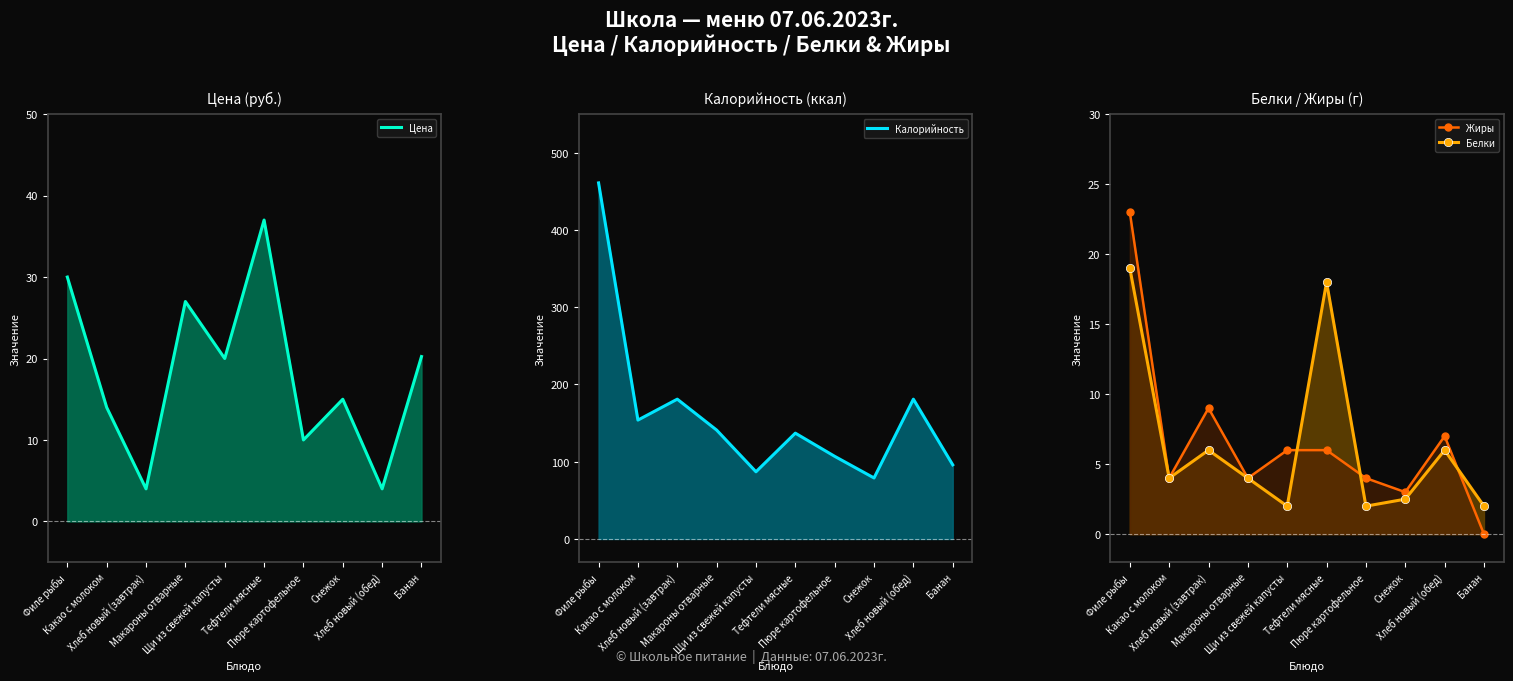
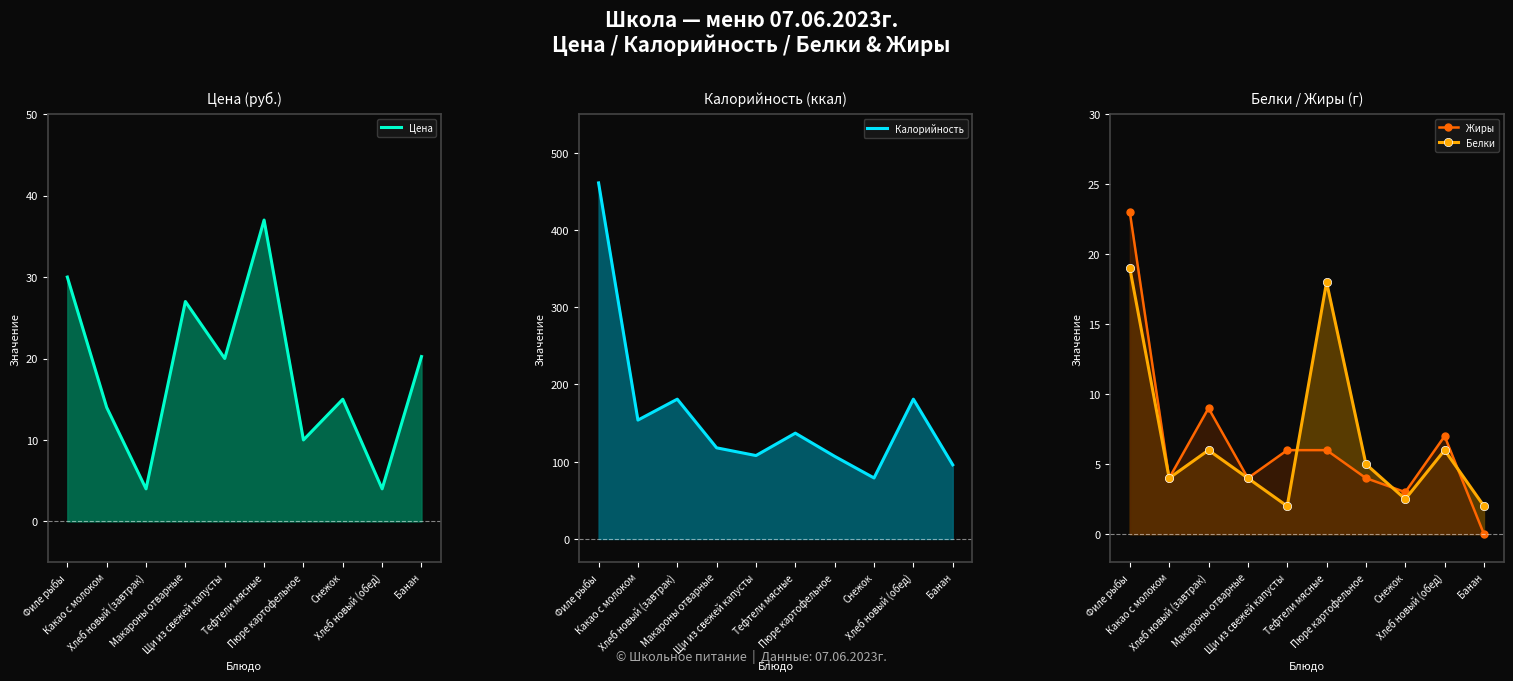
Калорийность (ккал), Макароны отварные: 140 -> 120
Калорийность (ккал), Щи из свежей капусты: 90 -> 110
Белки / Жиры (г), Белки, Пюре картофельное: 2 -> 5
